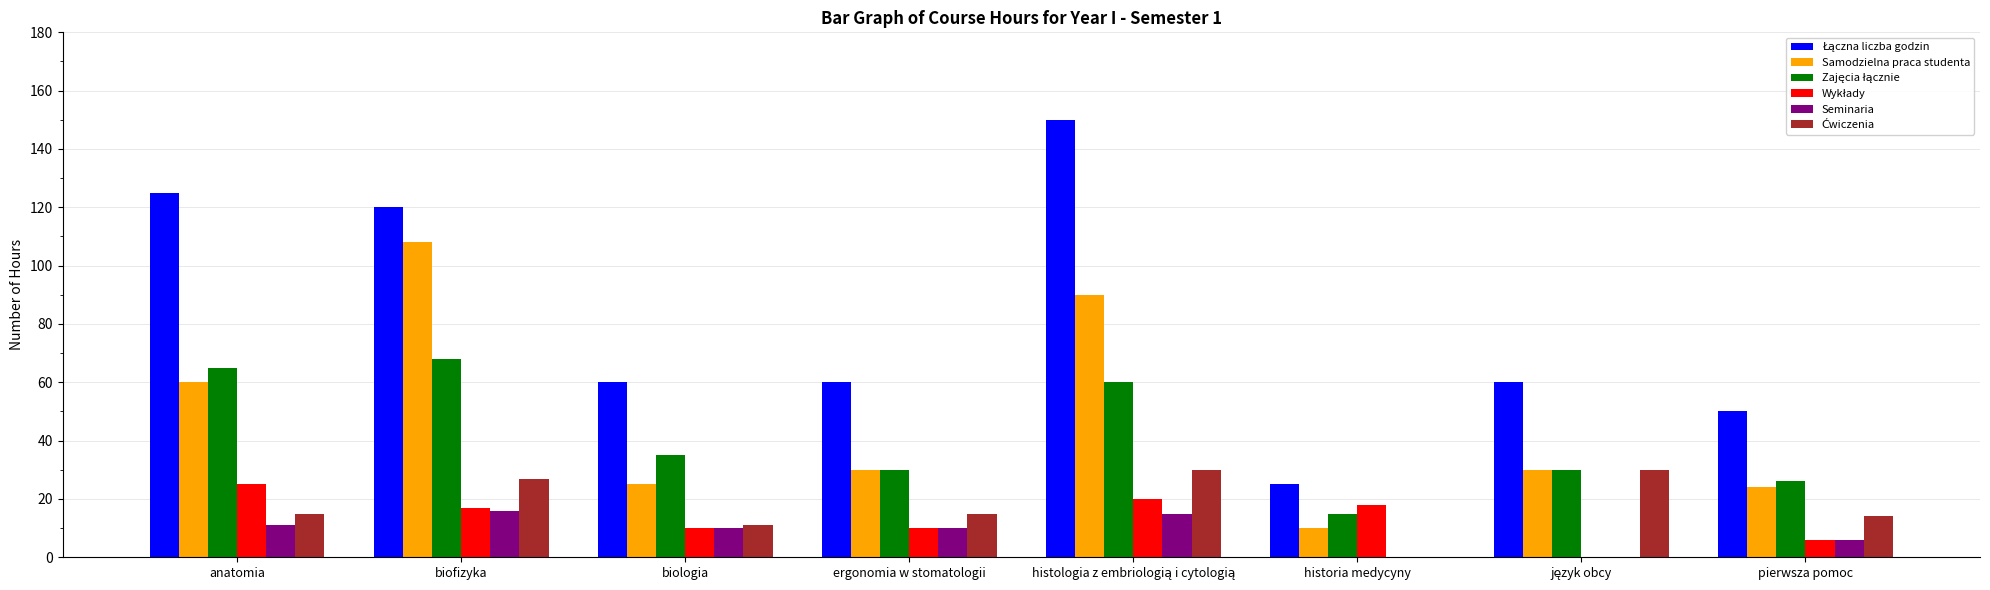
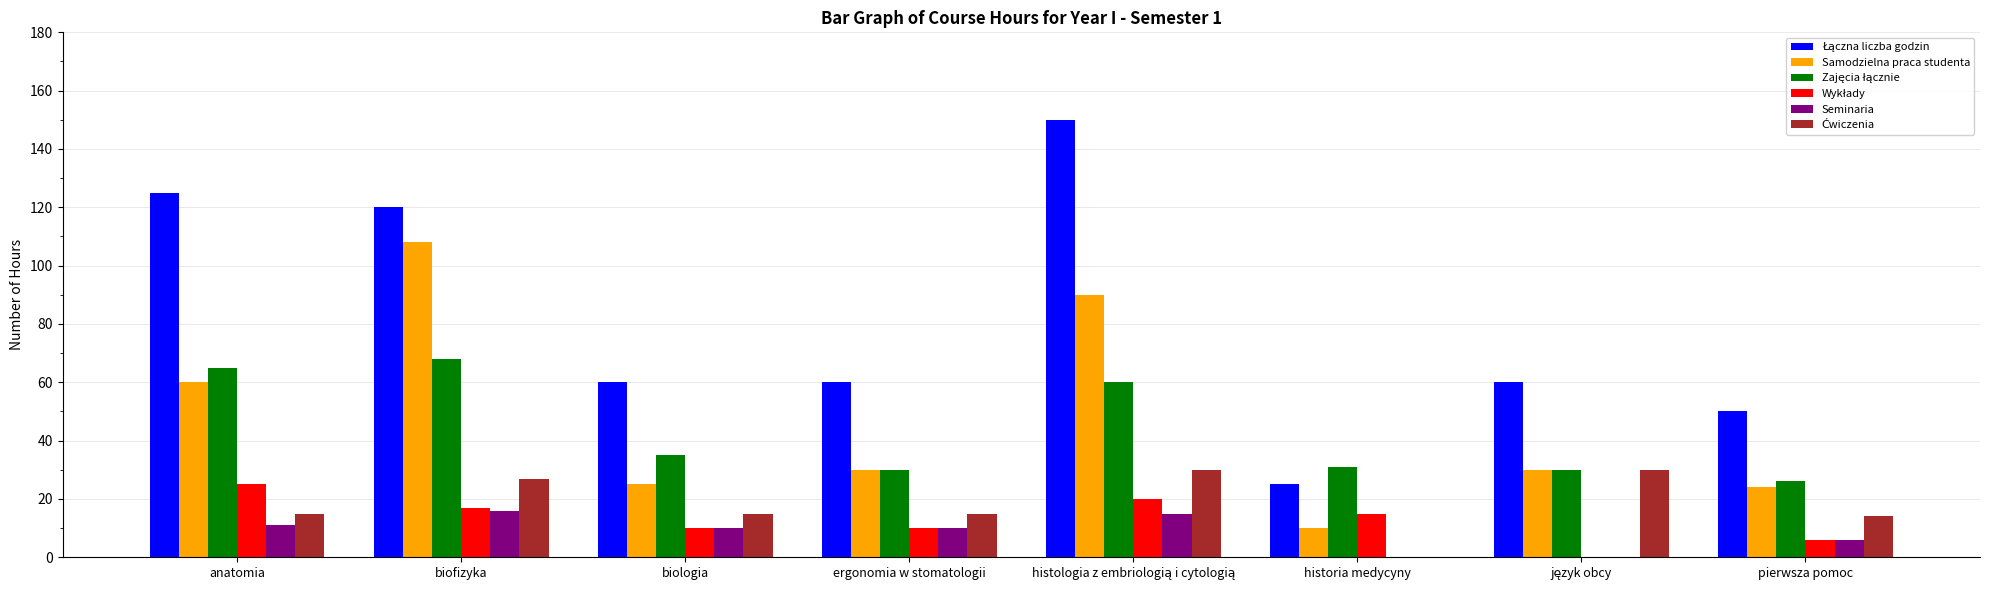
Ćwiczenia, biologia: 11 -> 15
Zajęcia łącznie, historia medycyny: 15 -> 31
Wykłady, historia medycyny: 18 -> 15
